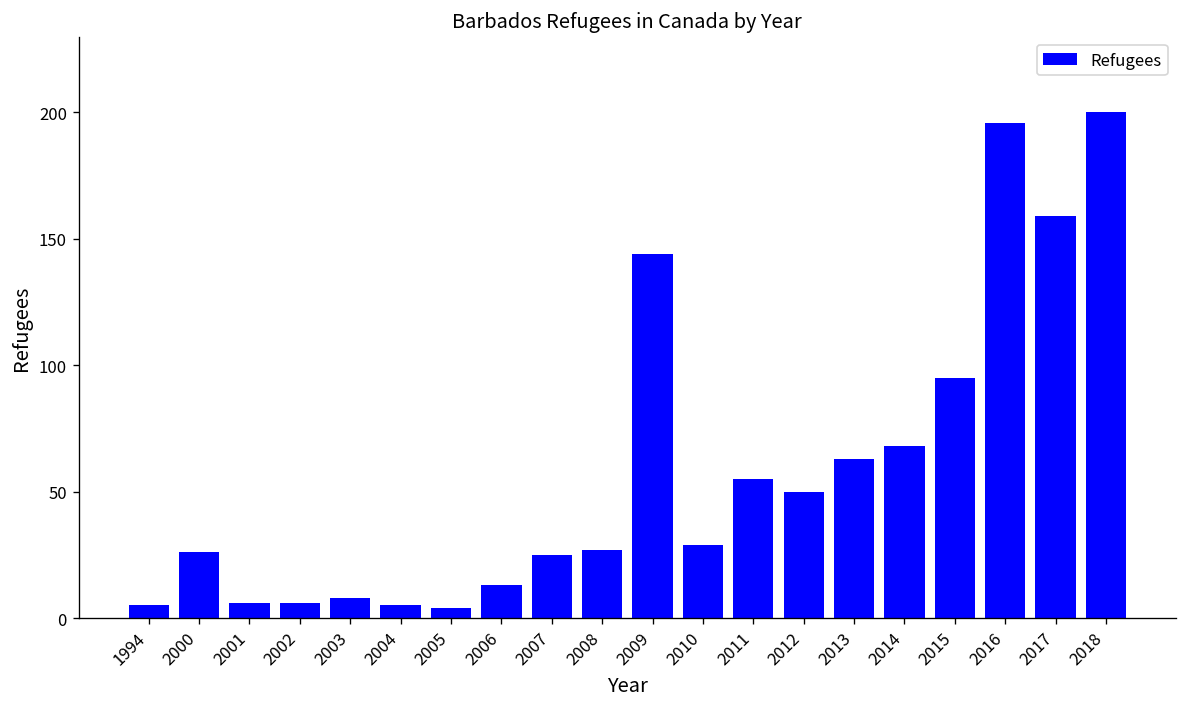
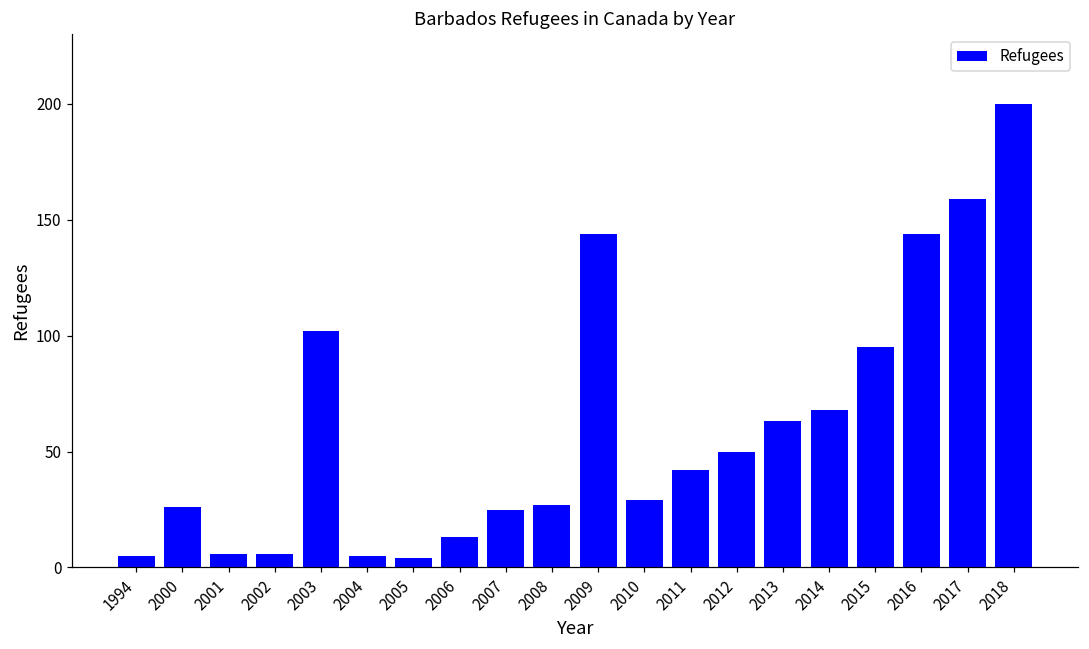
2003: 8 -> 102
2011: 55 -> 42
2016: 196 -> 144
